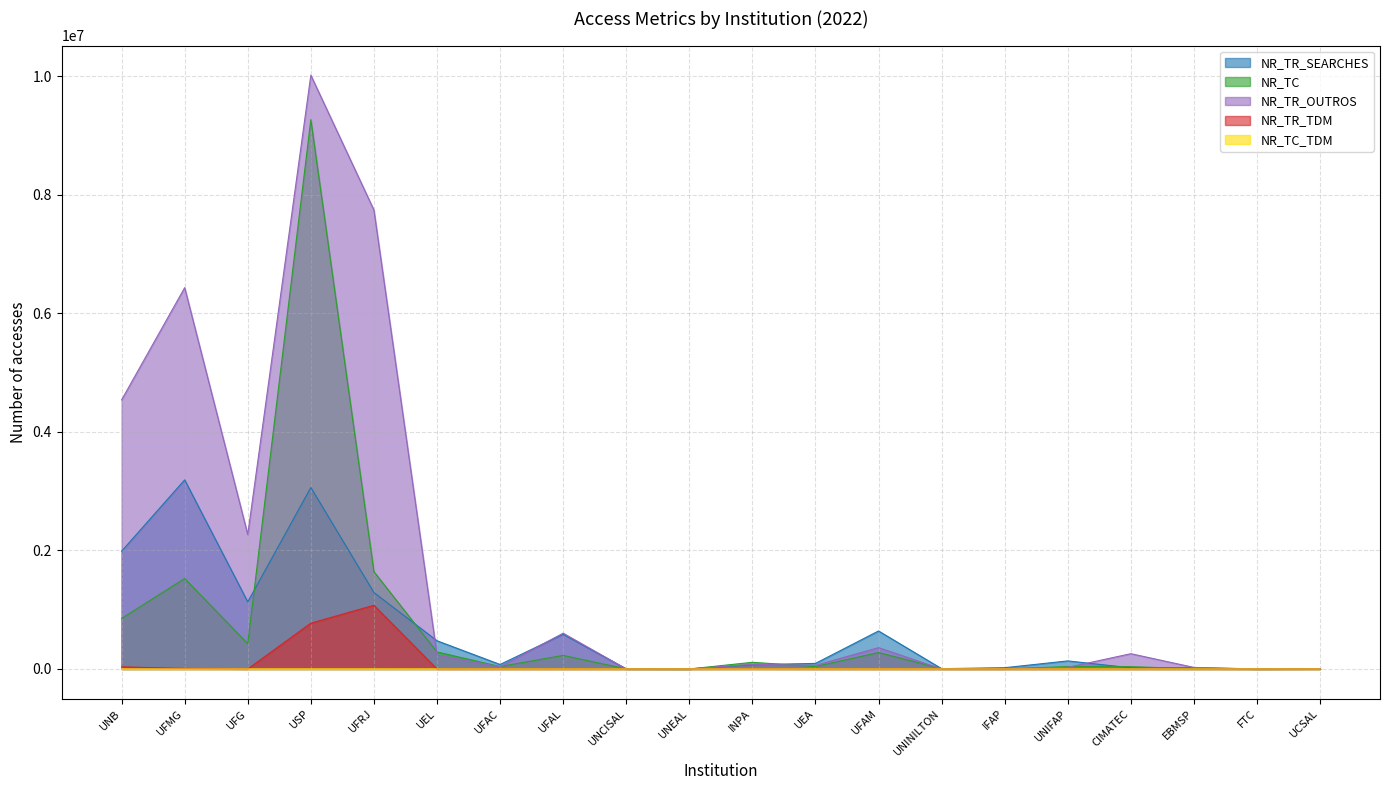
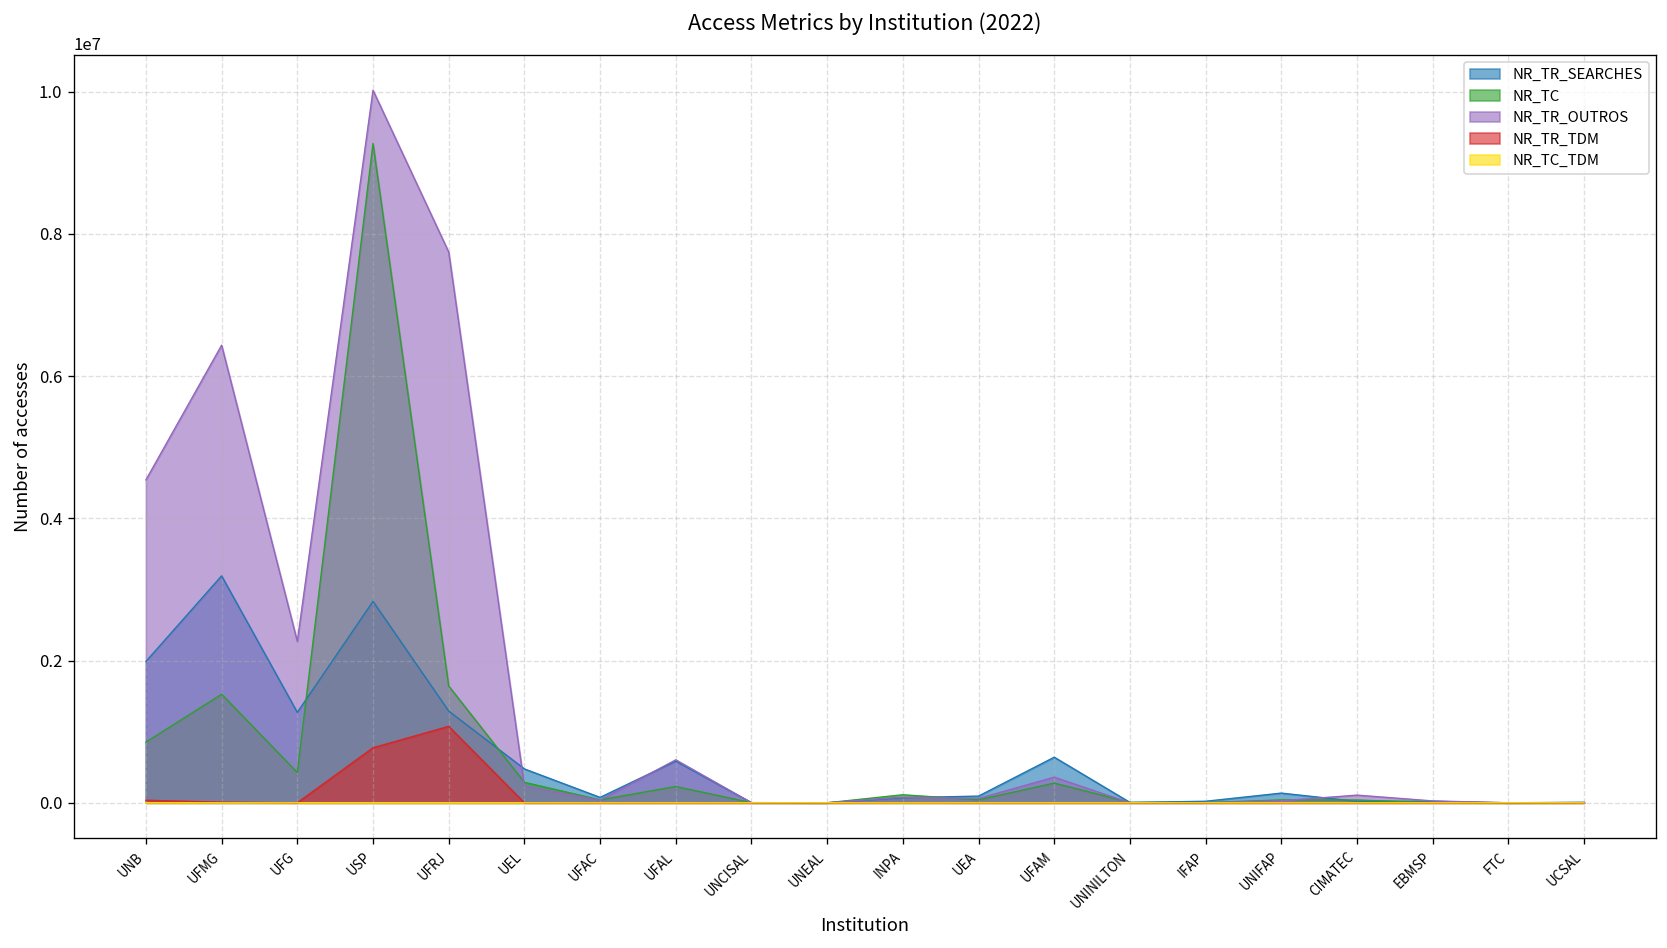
NR_TR_SEARCHES, UFG: 1100000 -> 1300000
NR_TR_SEARCHES, USP: 3100000 -> 2800000
NR_TR_OUTROS, CIMATEC: 300000 -> 100000
